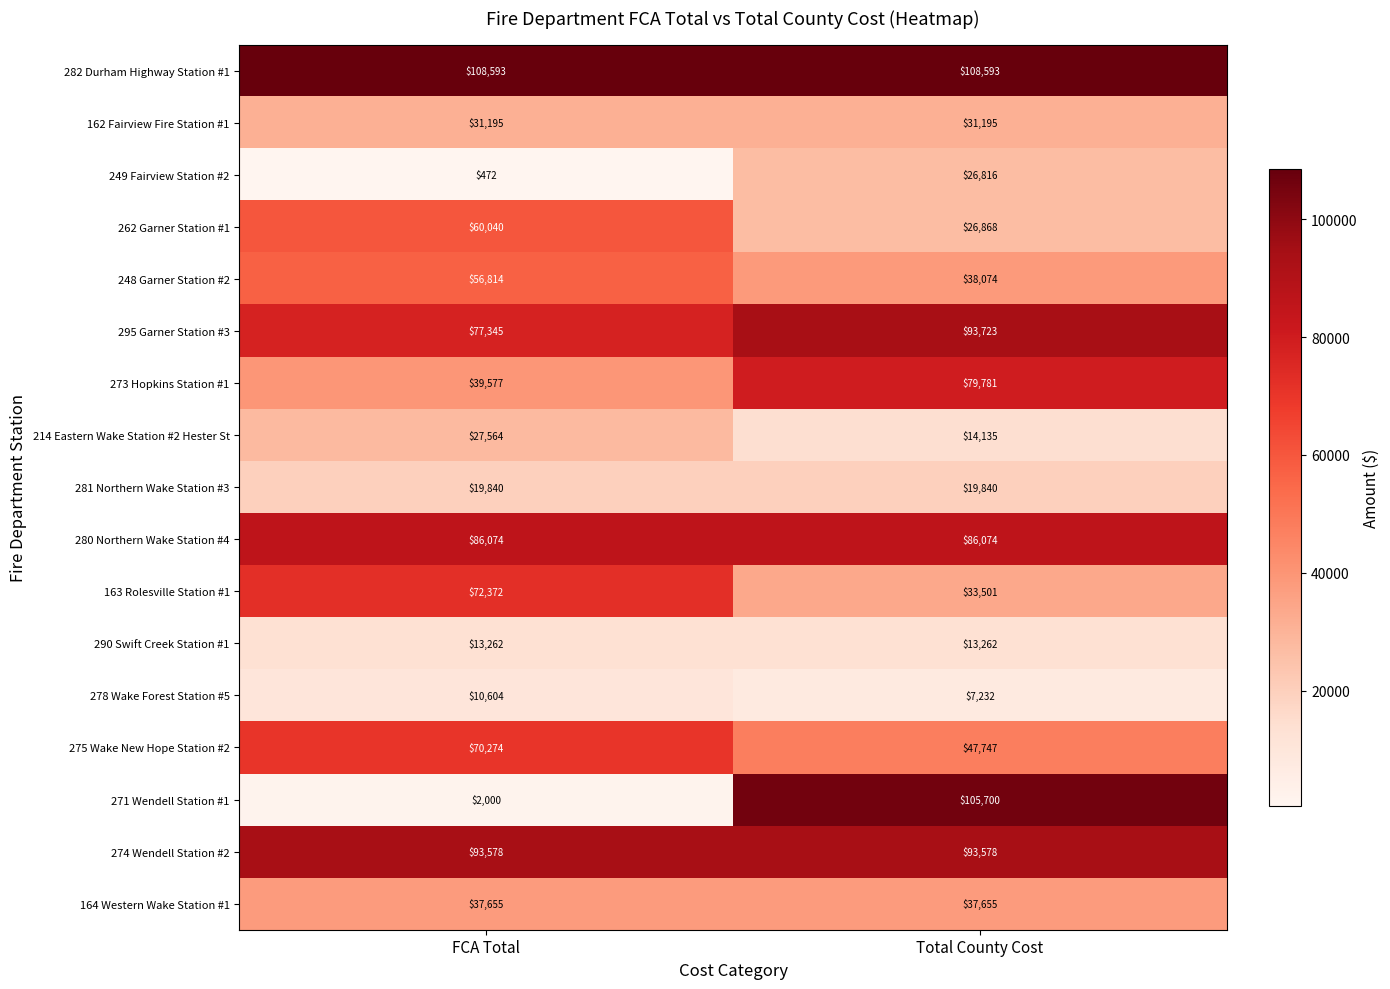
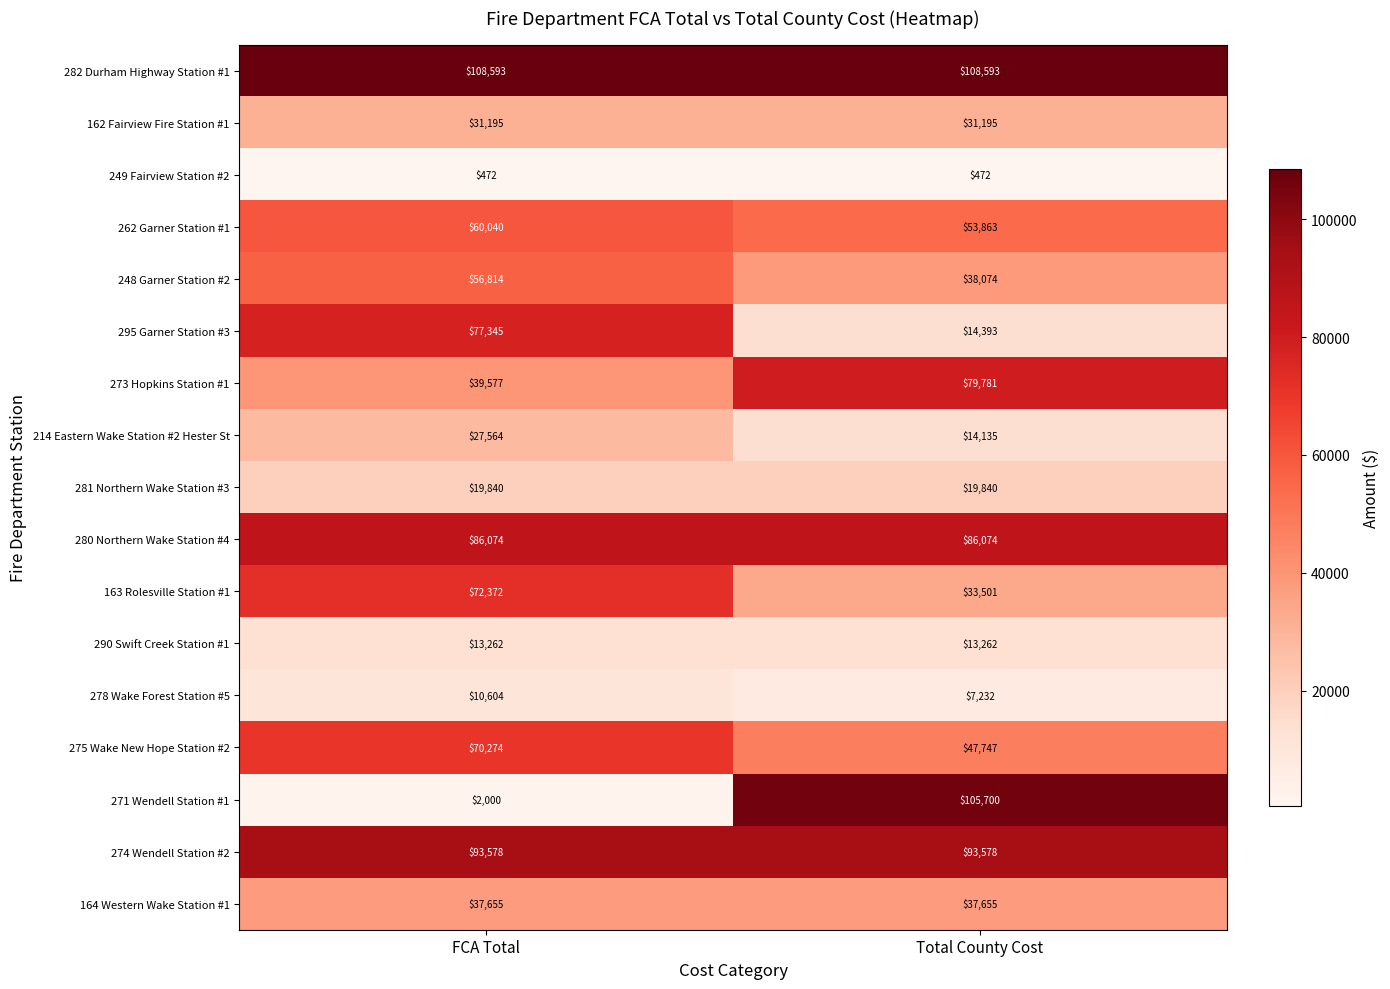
249 Fairview Station #2, Total County Cost: $26,816 -> $472
262 Garner Station #1, Total County Cost: $26,868 -> $53,863
295 Garner Station #3, Total County Cost: $93,723 -> $14,393
